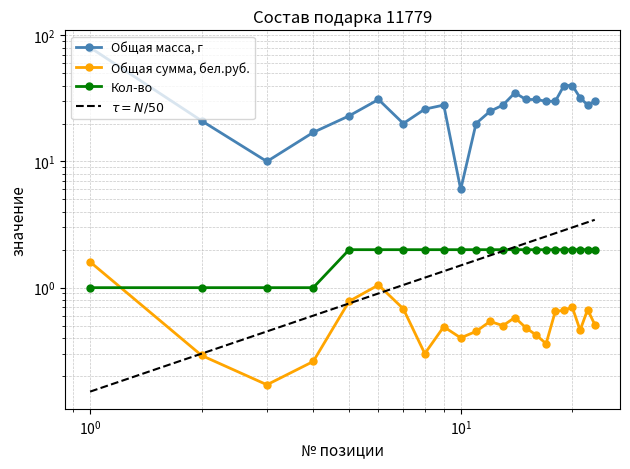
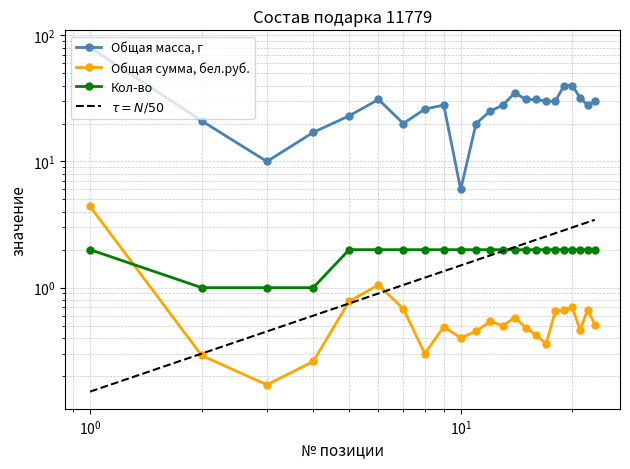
Общая сумма, бел.руб., 10^0: 1.6 -> 4.4
Кол-во, 10^0: 1 -> 2
